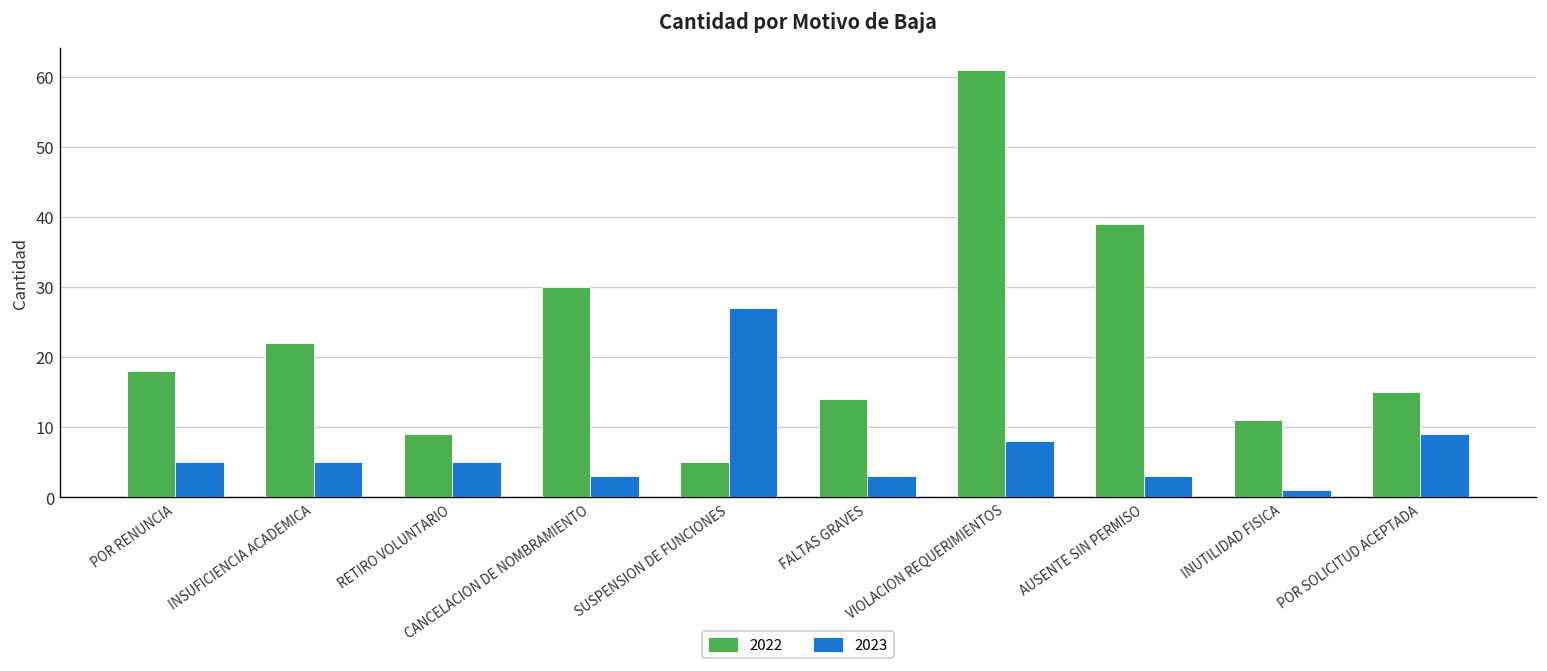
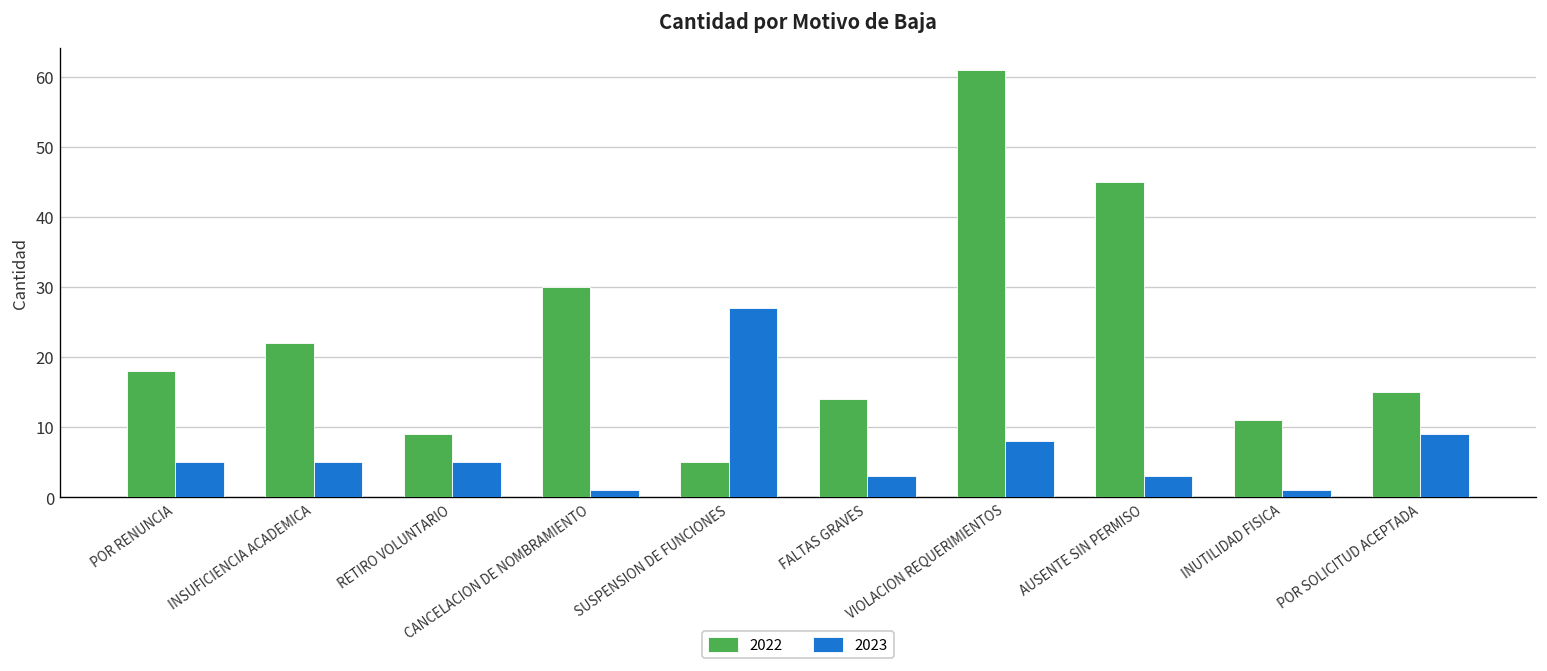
2023, CANCELACION DE NOMBRAMIENTO: 3 -> 1
2022, AUSENTE SIN PERMISO: 39 -> 45
